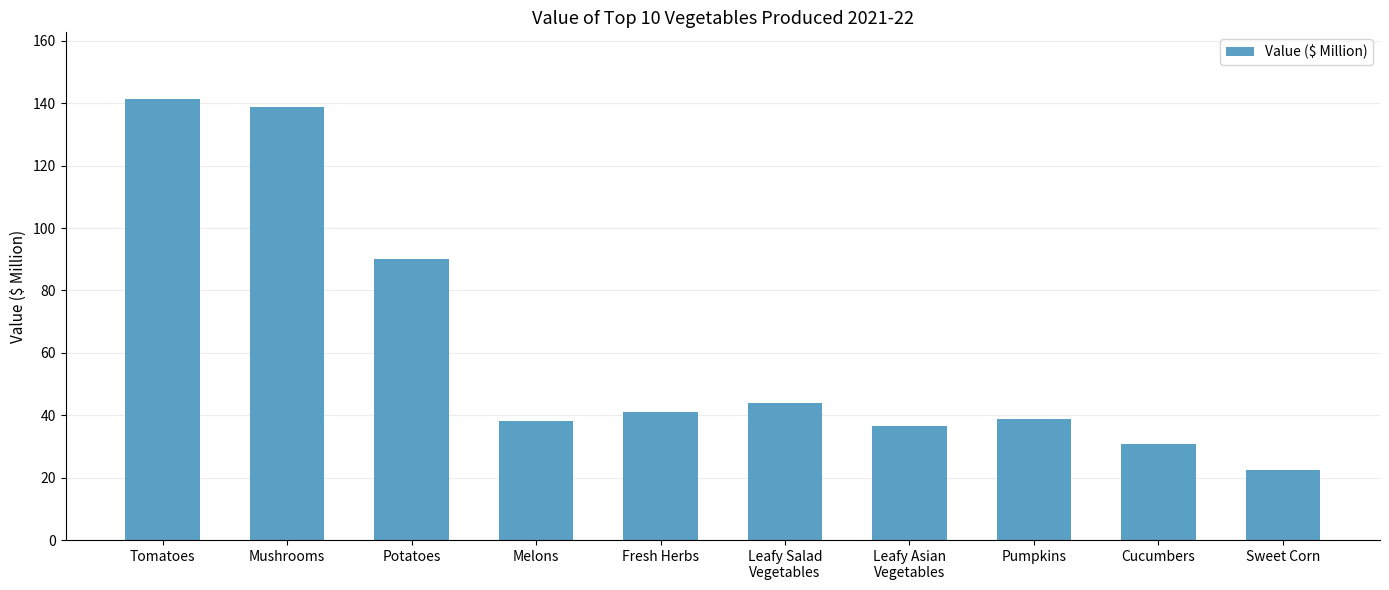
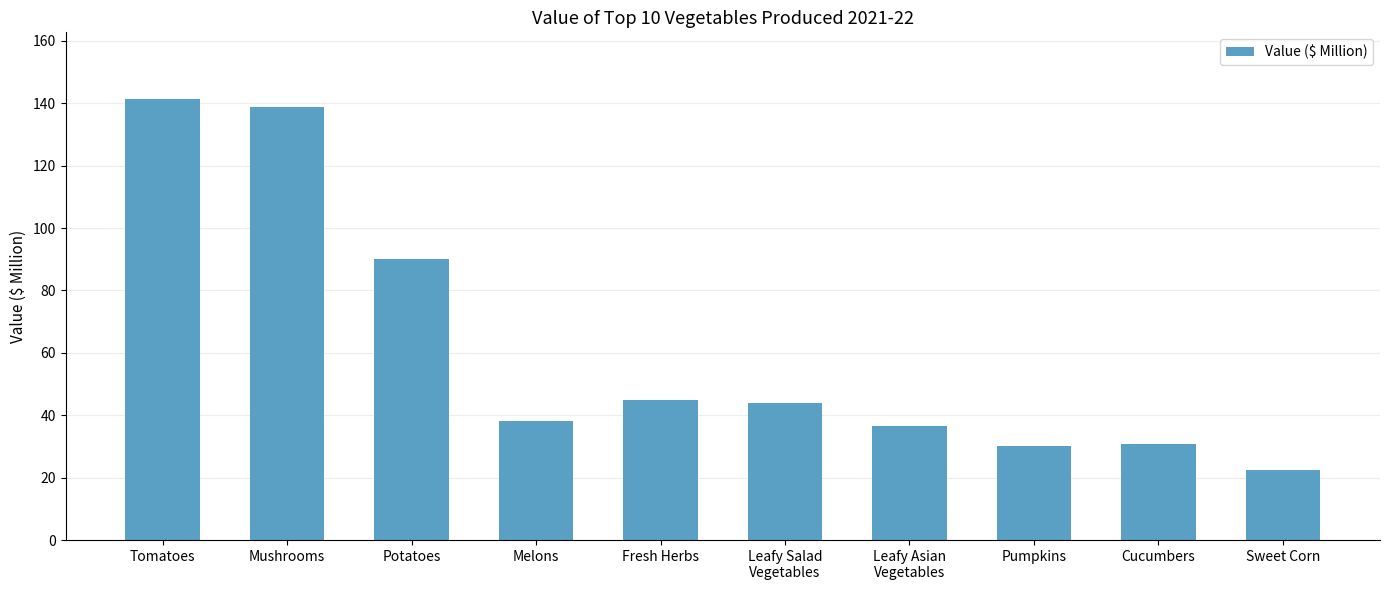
Fresh Herbs: 41 -> 45
Pumpkins: 39 -> 30
